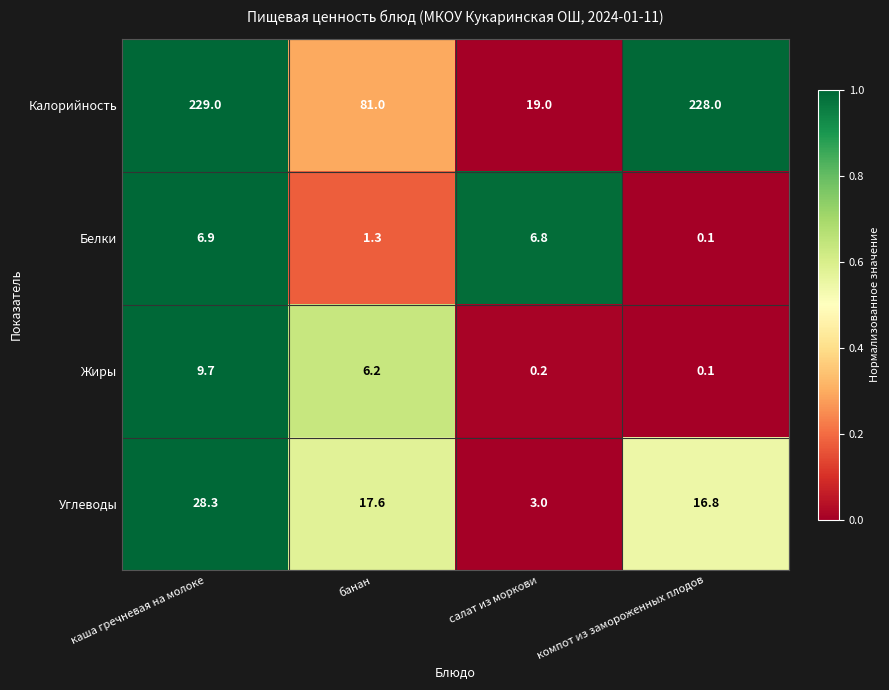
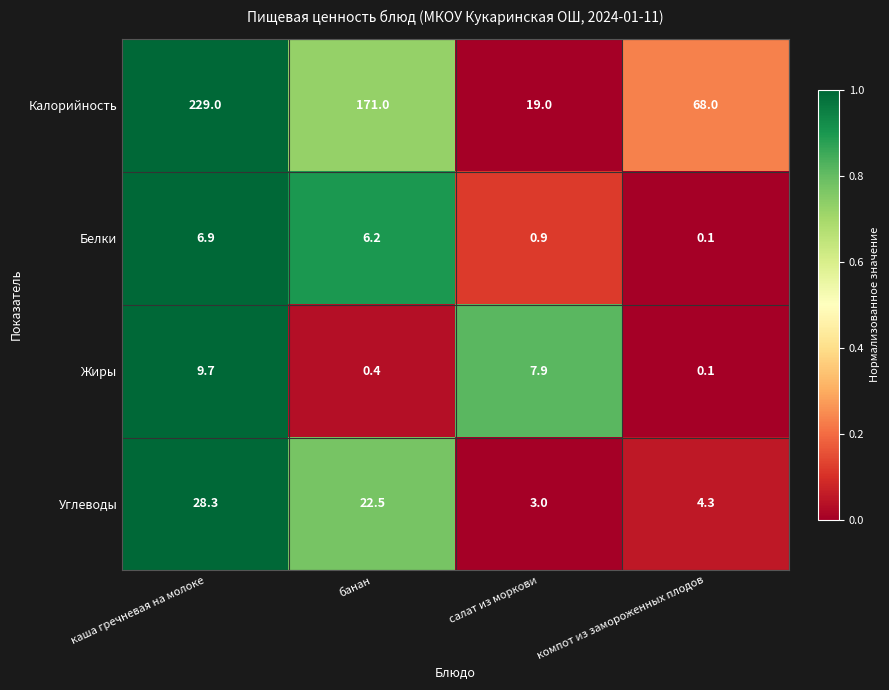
Калорийность, банан: 81.0 -> 171.0
Калорийность, компот из замороженных плодов: 228.0 -> 68.0
Белки, банан: 1.3 -> 6.2
Белки, салат из моркови: 6.8 -> 0.9
Жиры, банан: 6.2 -> 0.4
Жиры, салат из моркови: 0.2 -> 7.9
Углеводы, банан: 17.6 -> 22.5
Углеводы, компот из замороженных плодов: 16.8 -> 4.3
